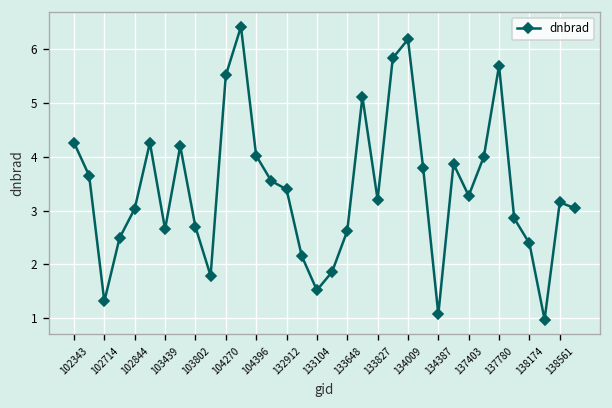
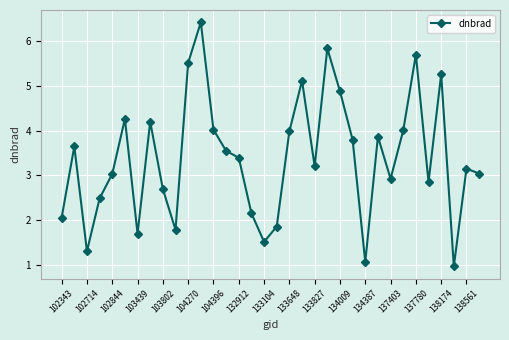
102343: 4.3 -> 2.1
103439: 2.7 -> 1.7
133648: 2.6 -> 4.0
134009: 6.2 -> 4.9
137403: 3.3 -> 2.9
138174: 2.4 -> 5.3
